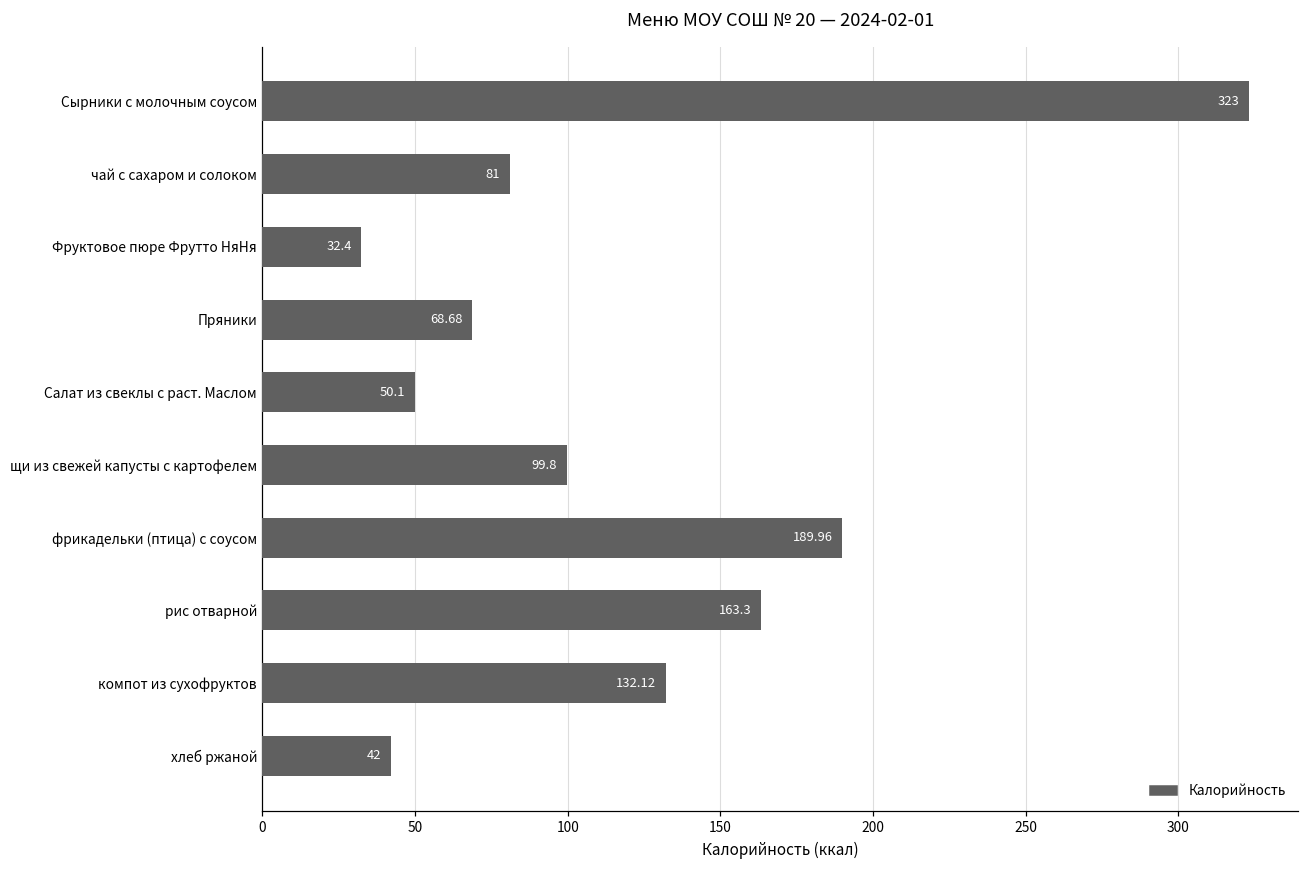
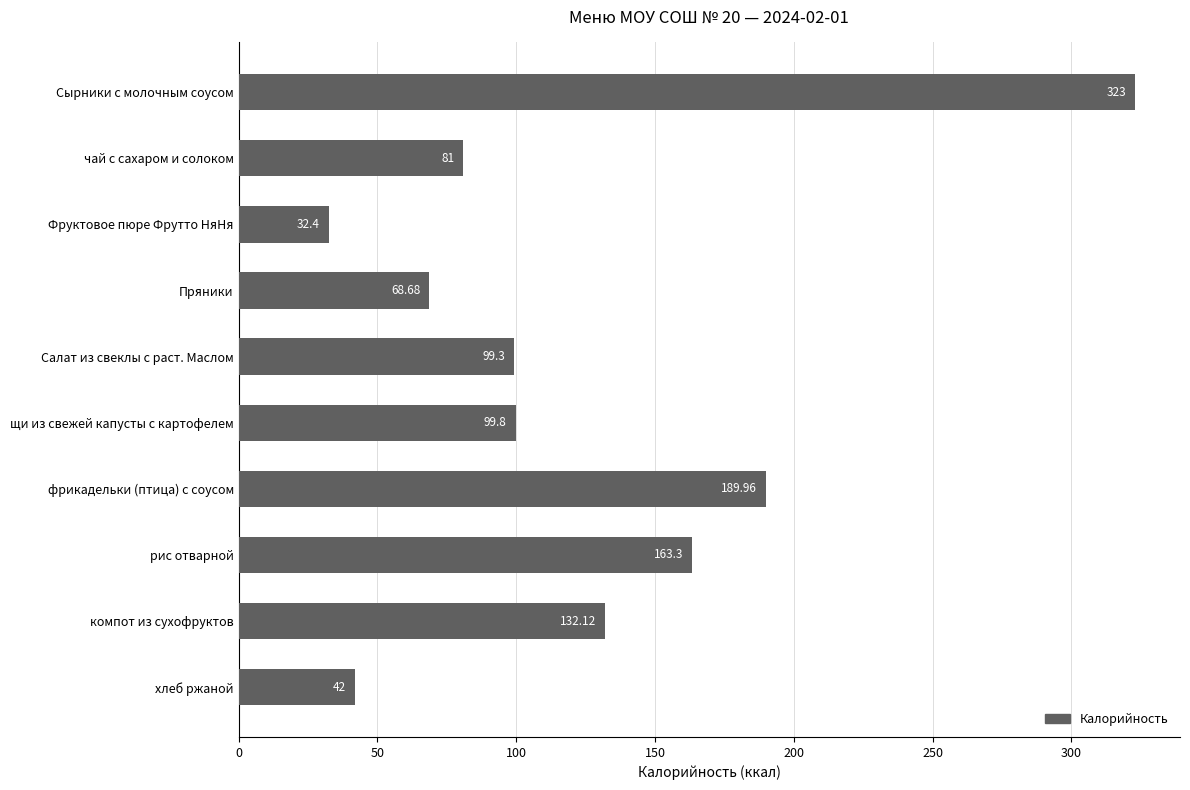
Салат из свеклы с раст. Маслом: 50.1 -> 99.3
